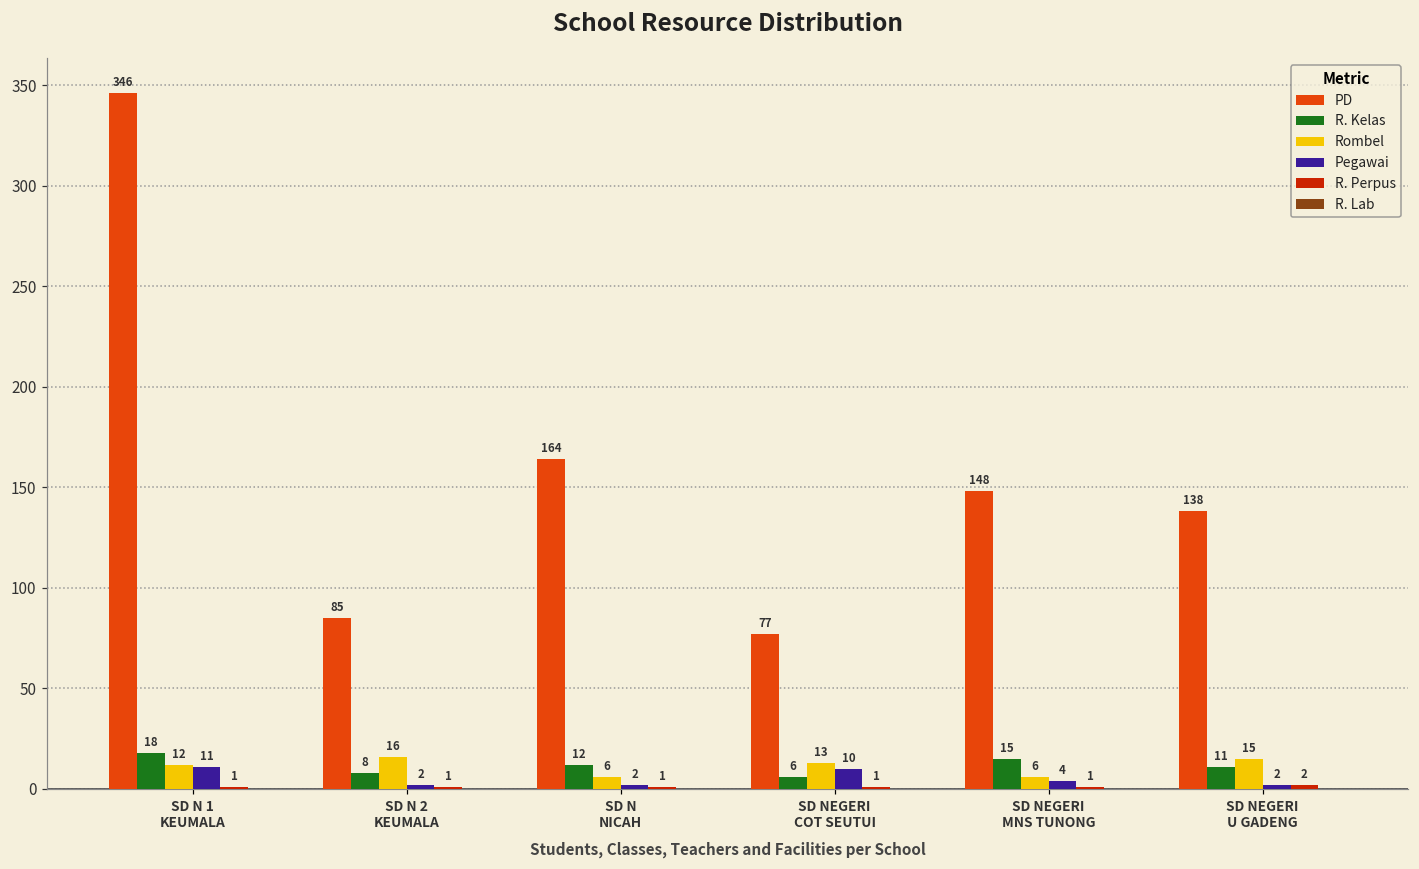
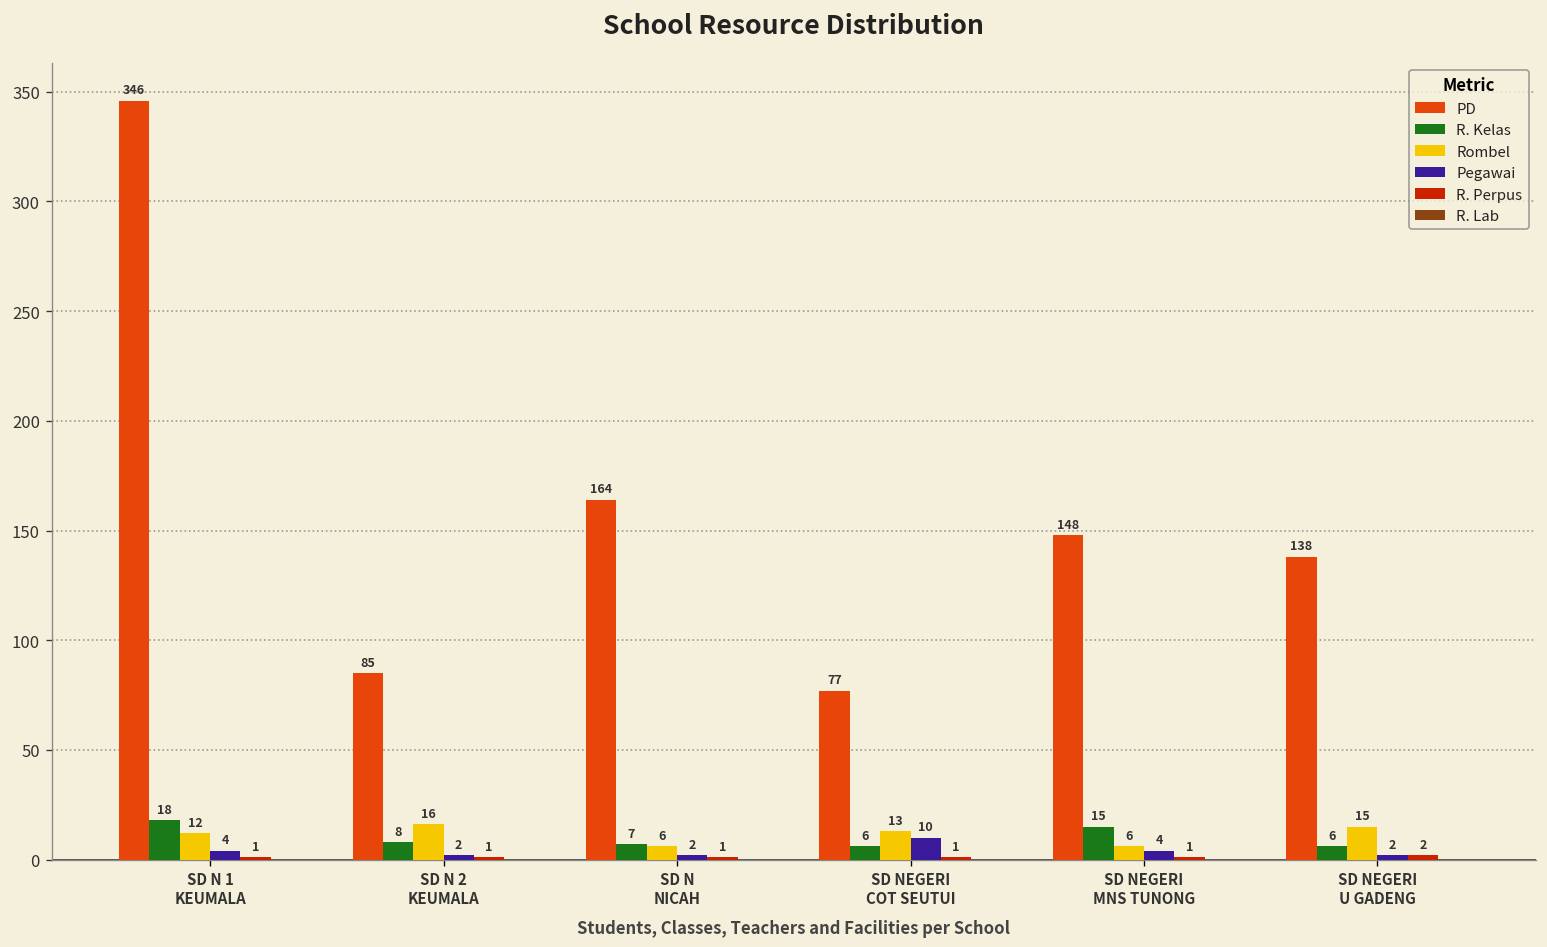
Pegawai, SD N 1 KEUMALA: 11 -> 4
R. Kelas, SD N NICAH: 12 -> 7
R. Kelas, SD NEGERI U GADENG: 11 -> 6
